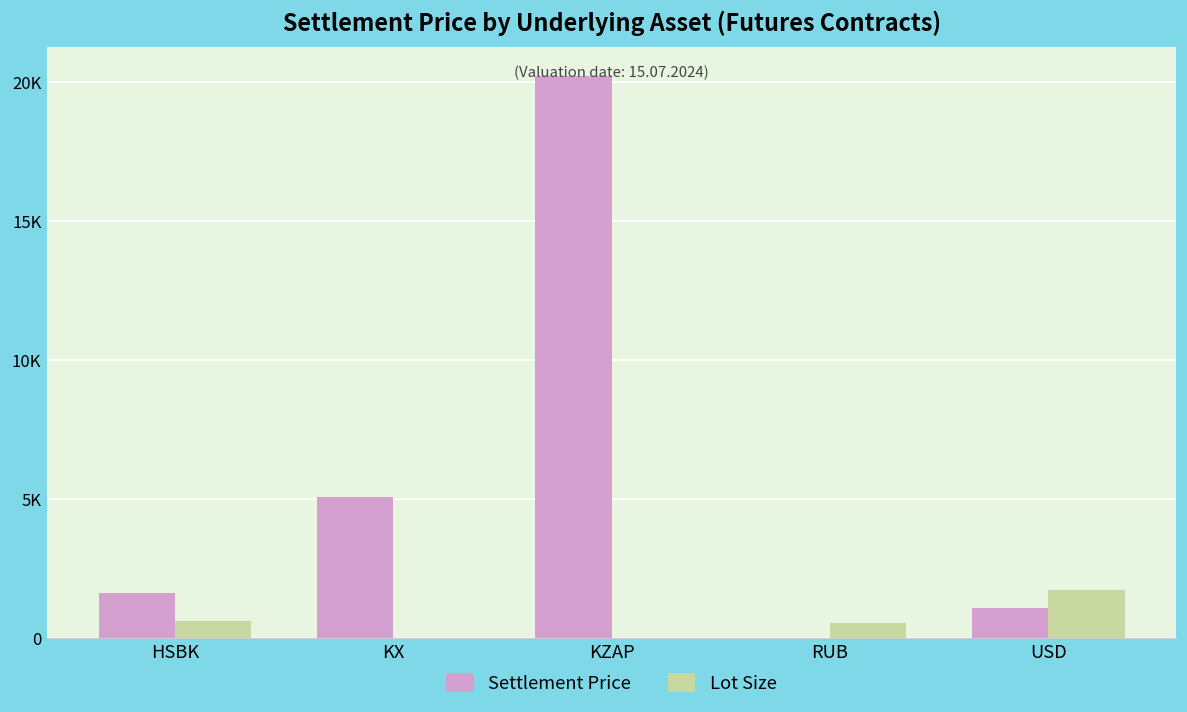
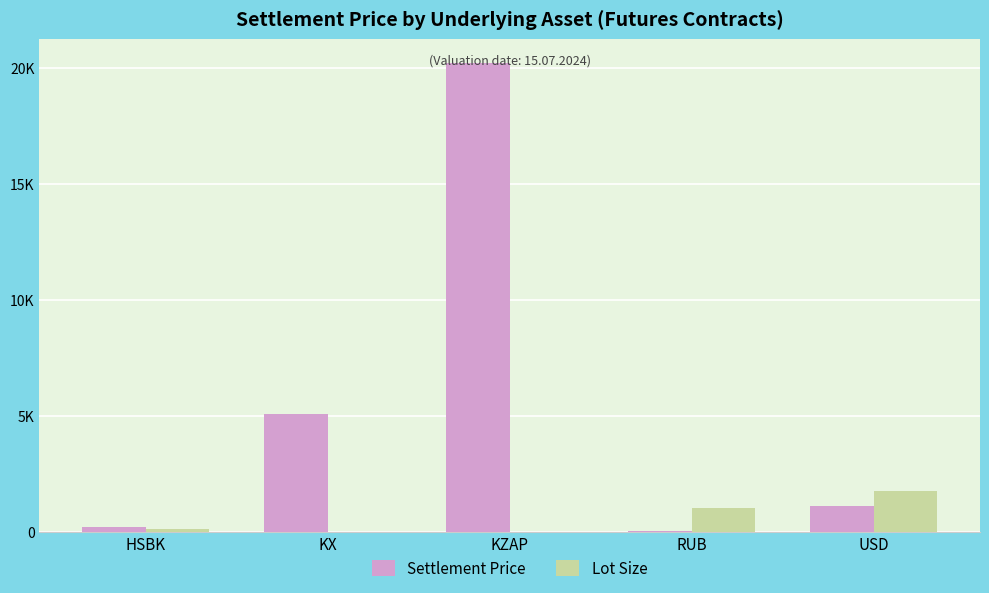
Settlement Price, HSBK: 1600 -> 200
Lot Size, HSBK: 600 -> 100
Lot Size, RUB: 500 -> 1000
